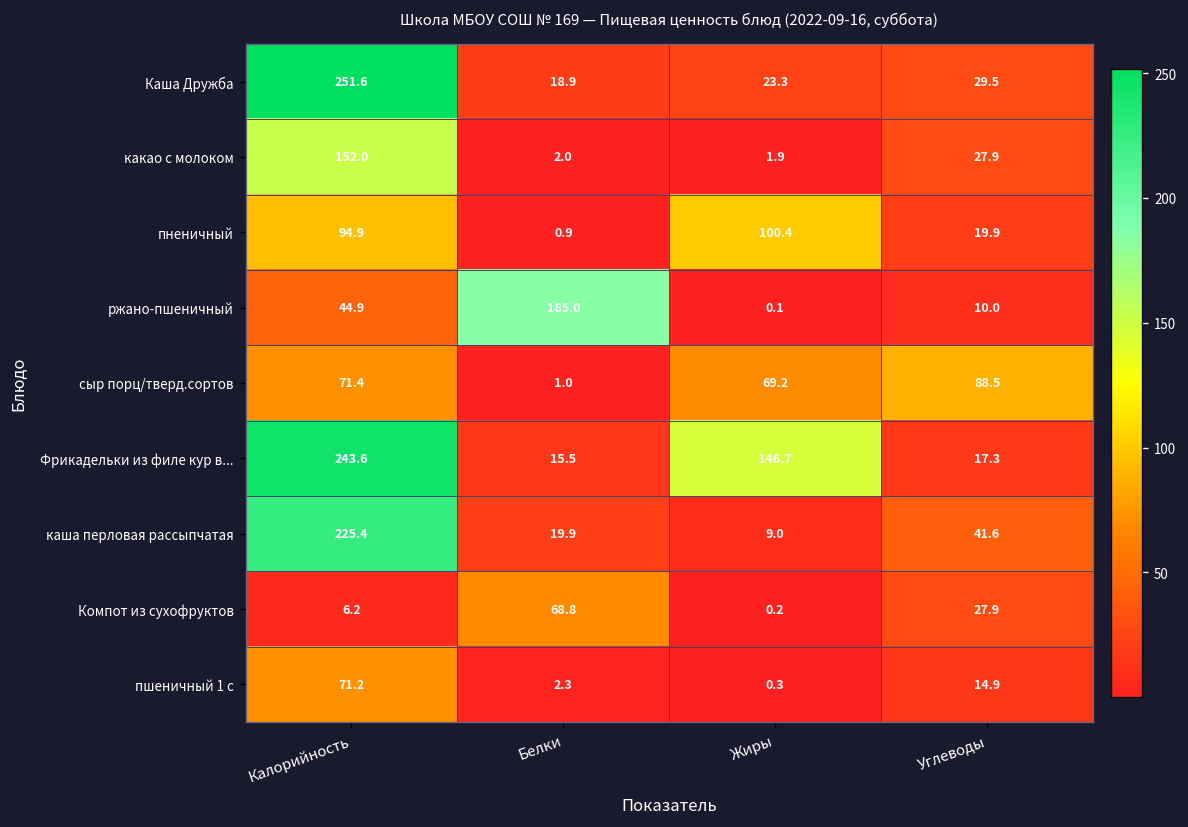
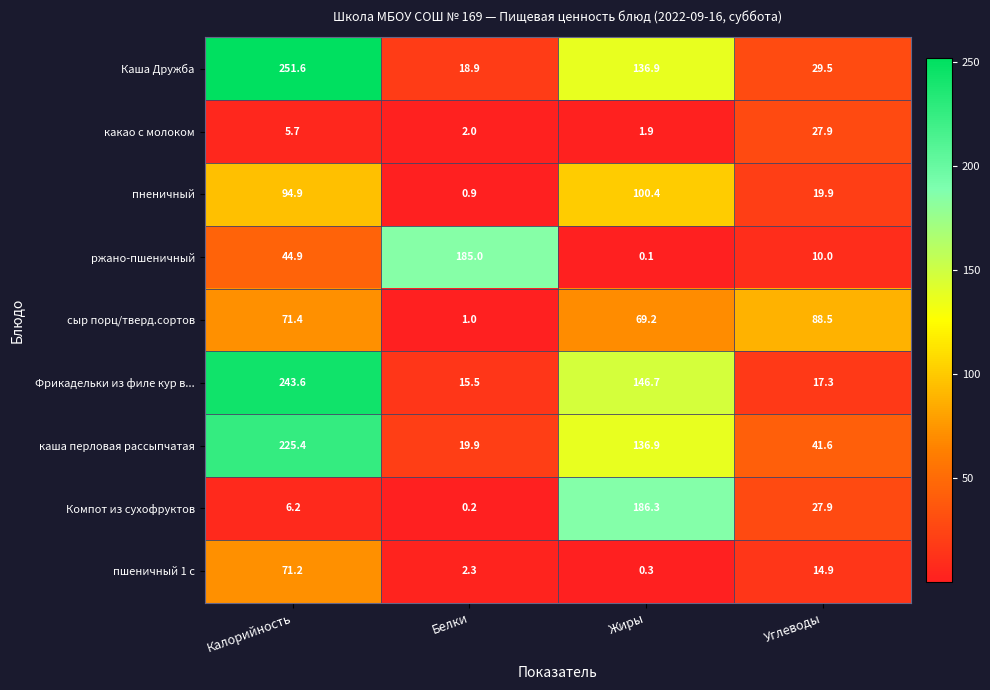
Каша Дружба, Жиры: 23.3 -> 136.9
какао с молоком, Калорийность: 152.0 -> 5.7
каша перловая рассыпчатая, Жиры: 9.0 -> 136.9
Компот из сухофруктов, Белки: 68.8 -> 0.2
Компот из сухофруктов, Жиры: 0.2 -> 186.3
